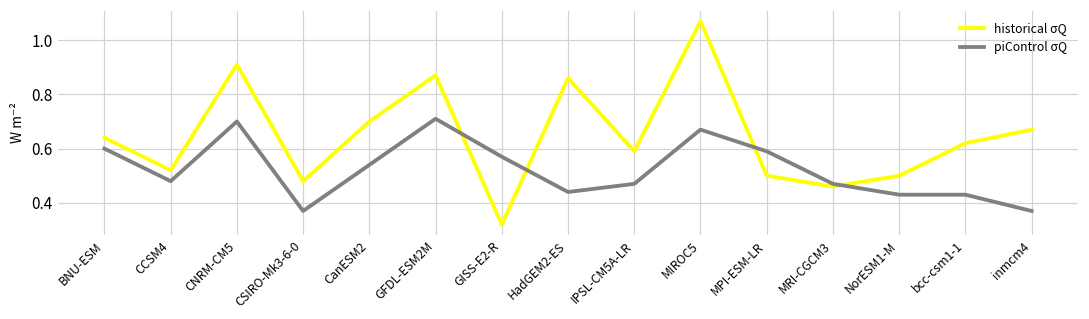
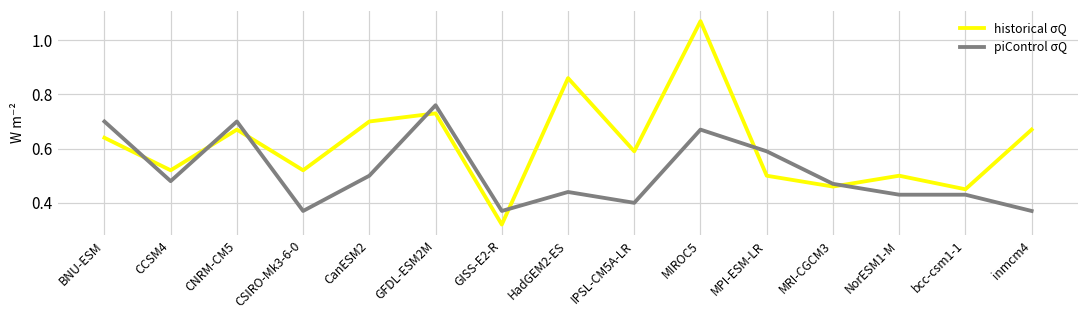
piControl σQ, BNU-ESM: 0.6 -> 0.7
historical σQ, CNRM-CM5: 0.91 -> 0.67
historical σQ, CSIRO-Mk3-6-0: 0.48 -> 0.52
piControl σQ, CanESM2: 0.54 -> 0.50
historical σQ, GFDL-ESM2M: 0.87 -> 0.73
piControl σQ, GFDL-ESM2M: 0.71 -> 0.76
piControl σQ, GISS-E2-R: 0.57 -> 0.37
piControl σQ, IPSL-CM5A-LR: 0.47 -> 0.40
historical σQ, bcc-csm1-1: 0.62 -> 0.45
